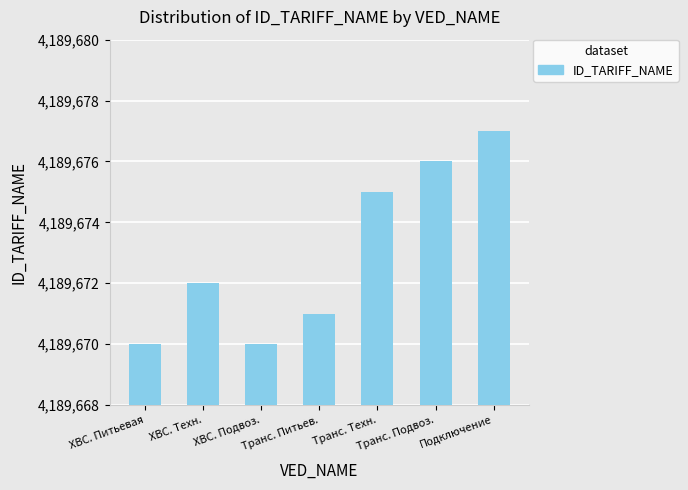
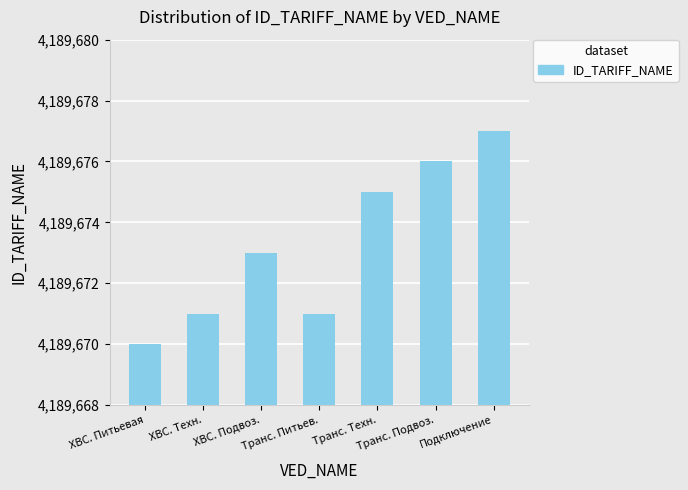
ХВС. Техн.: 4,189,672 -> 4,189,671
ХВС. Подвоз.: 4,189,670 -> 4,189,673
